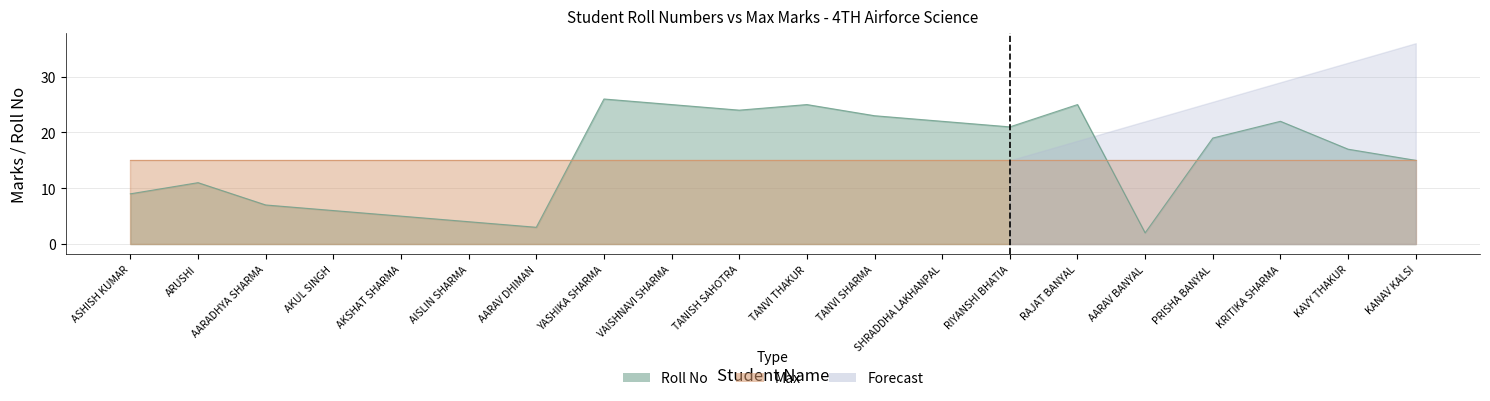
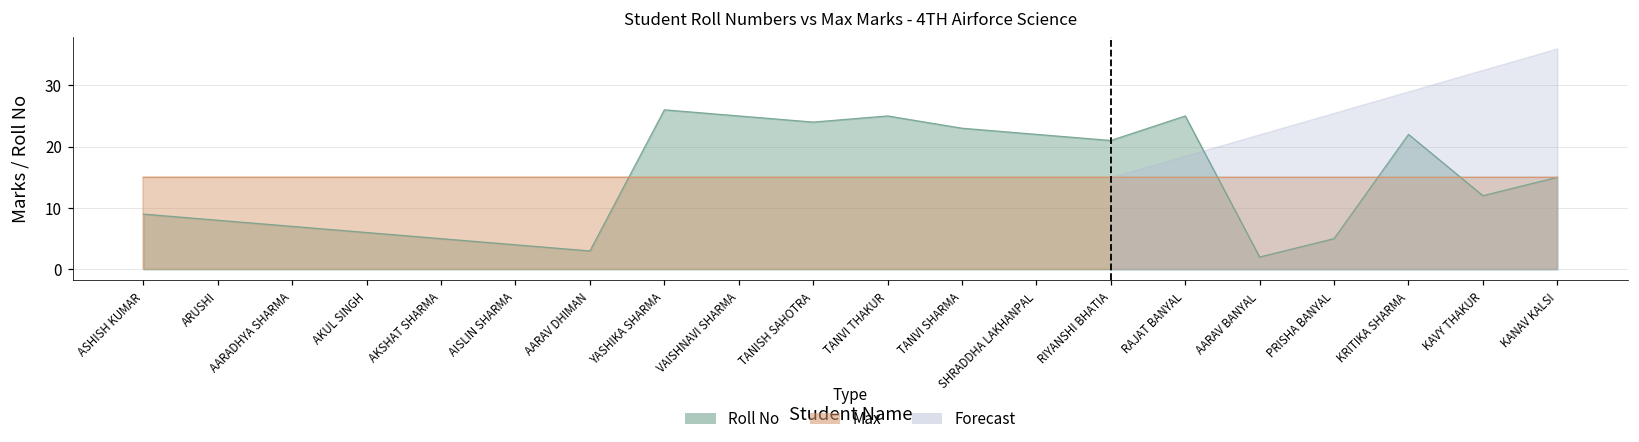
Roll No, ARUSHI: 11 -> 8
Roll No, PRISHA BANYAL: 19 -> 5
Roll No, KAVY THAKUR: 17 -> 12
